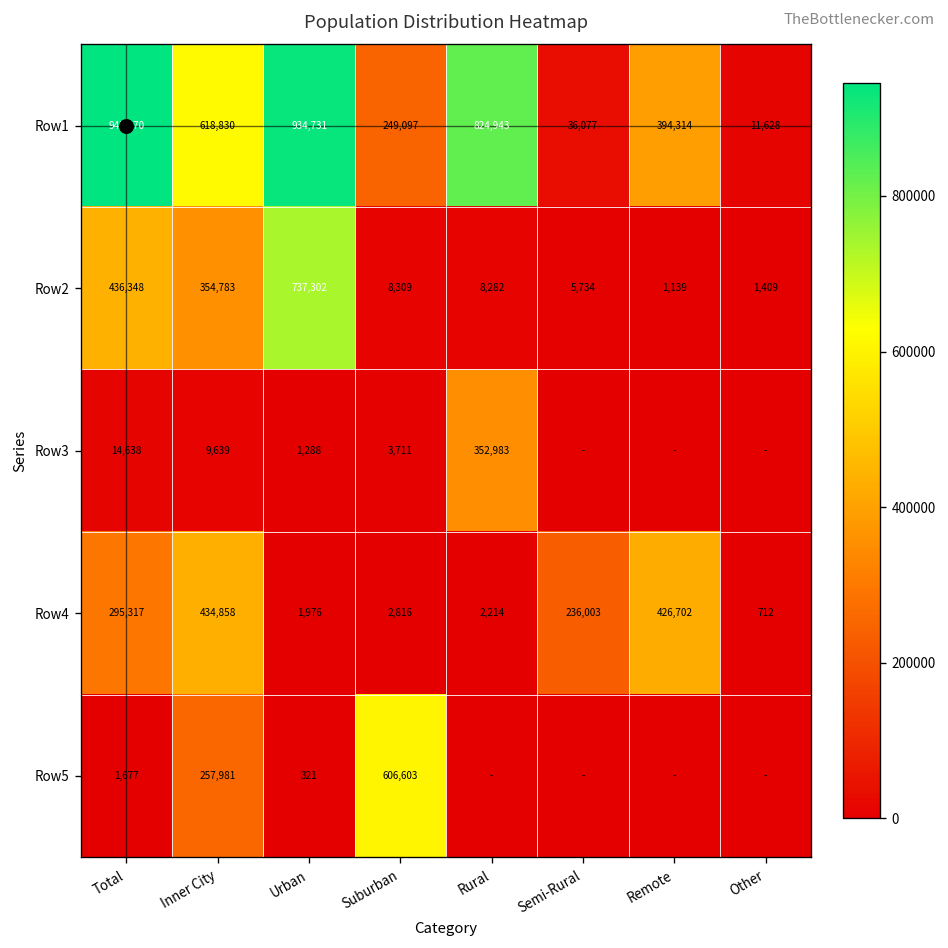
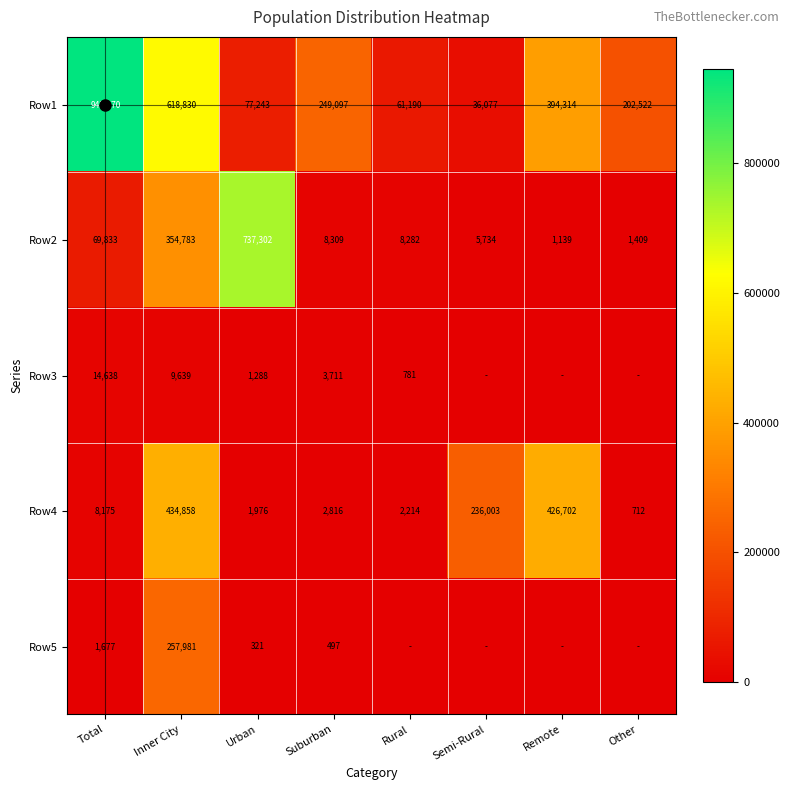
Row1, Urban: 934,731 -> 77,243
Row1, Rural: 824,943 -> 61,190
Row1, Other: 11,628 -> 202,522
Row2, Total: 436,348 -> 69,833
Row3, Rural: 352,983 -> 781
Row4, Total: 295,317 -> 8,175
Row5, Suburban: 606,603 -> 497
